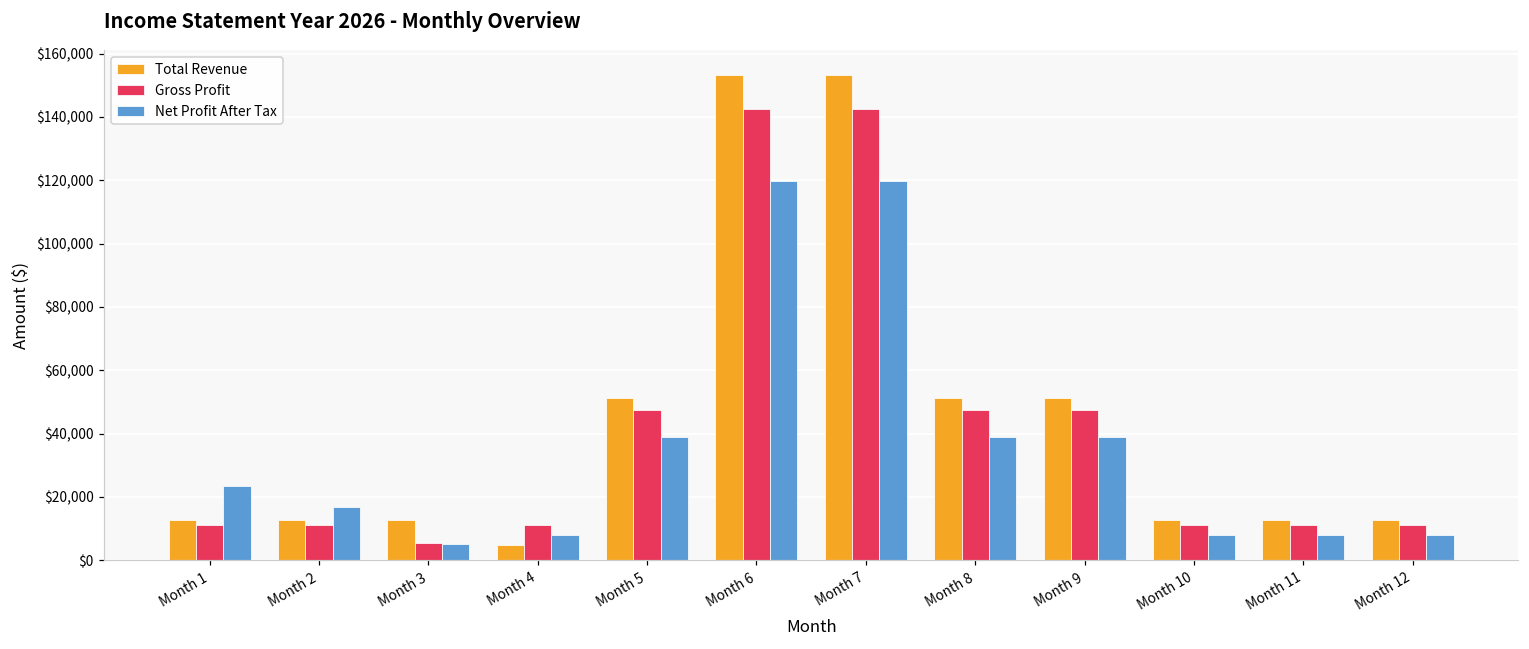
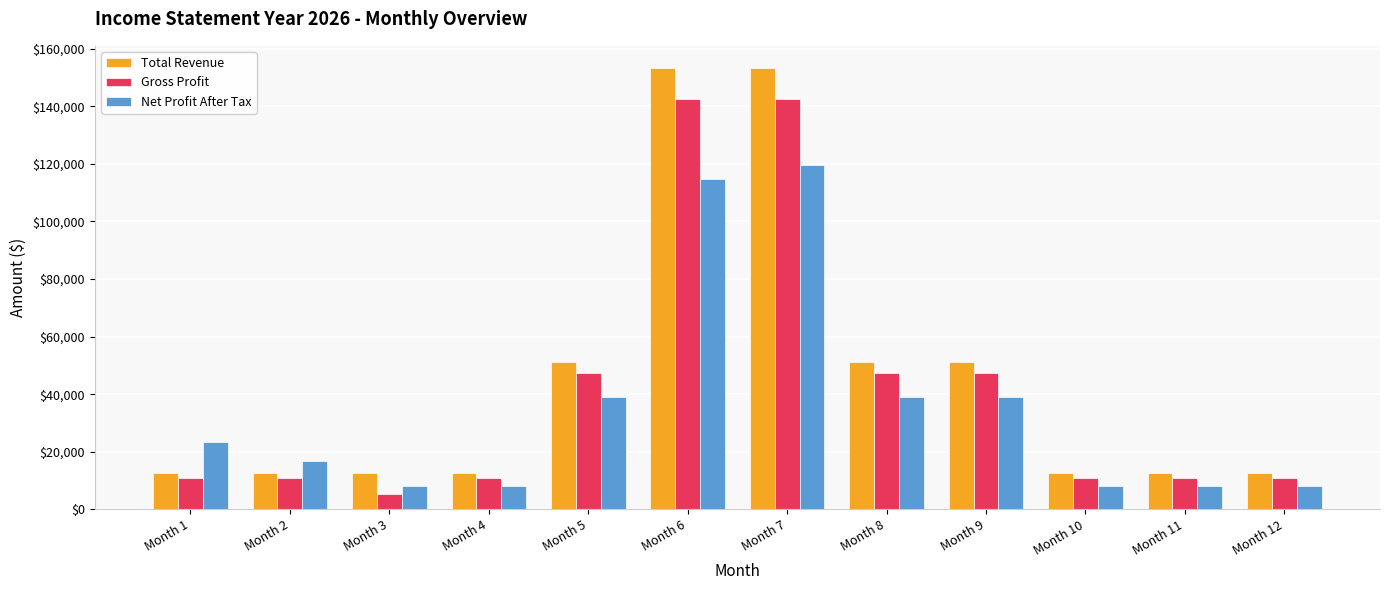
Net Profit After Tax, Month 3: $5,000 -> $8,000
Total Revenue, Month 4: $5,000 -> $13,000
Net Profit After Tax, Month 6: $120,000 -> $115,000
